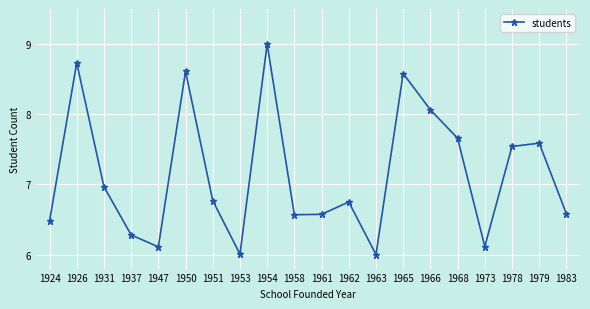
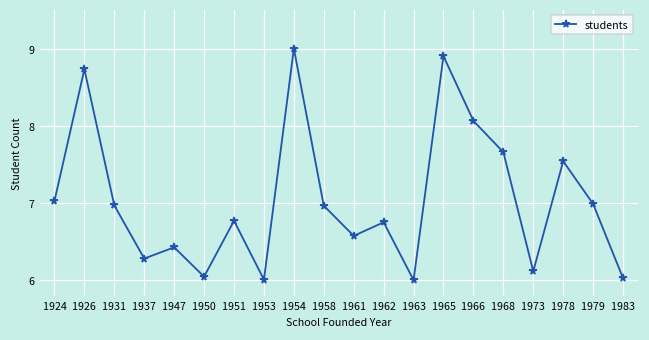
1924: 6.5 -> 7.0
1947: 6.1 -> 6.4
1950: 8.6 -> 6.0
1958: 6.6 -> 7.0
1965: 8.6 -> 8.9
1979: 7.6 -> 7.0
1983: 6.6 -> 6.0
